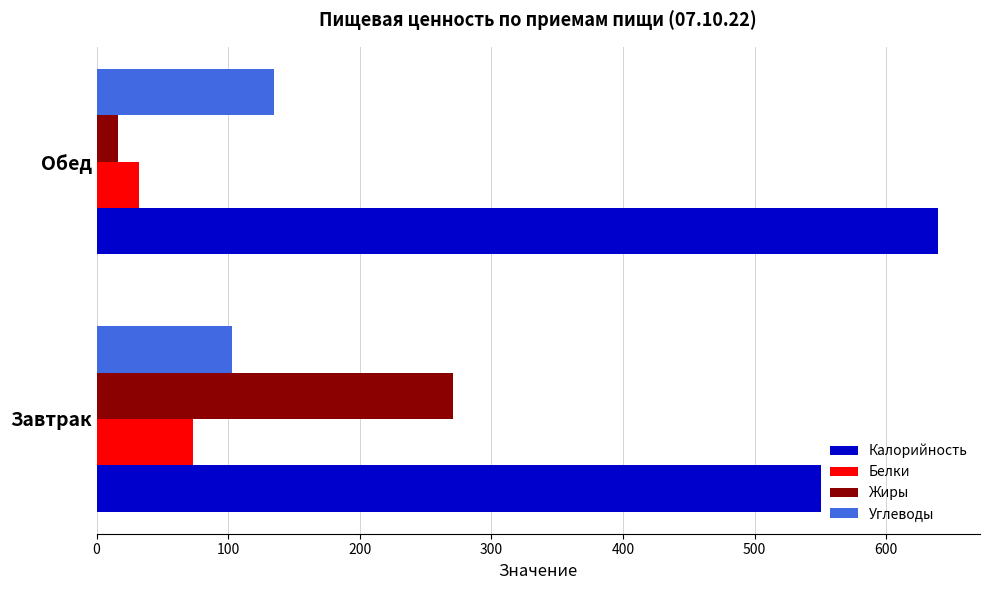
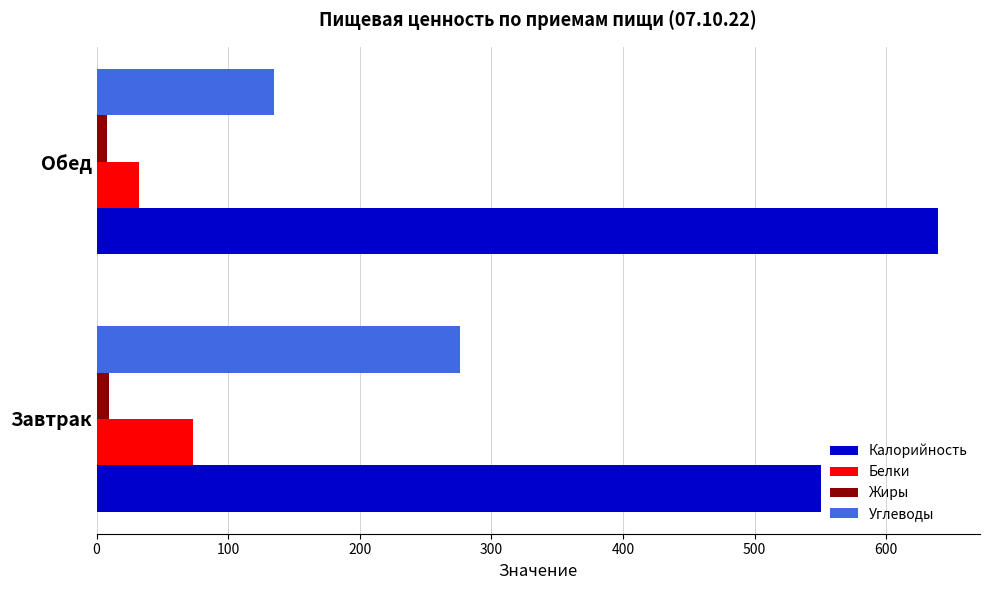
Жиры, Обед: 16 -> 8
Углеводы, Завтрак: 103 -> 276
Жиры, Завтрак: 271 -> 9
